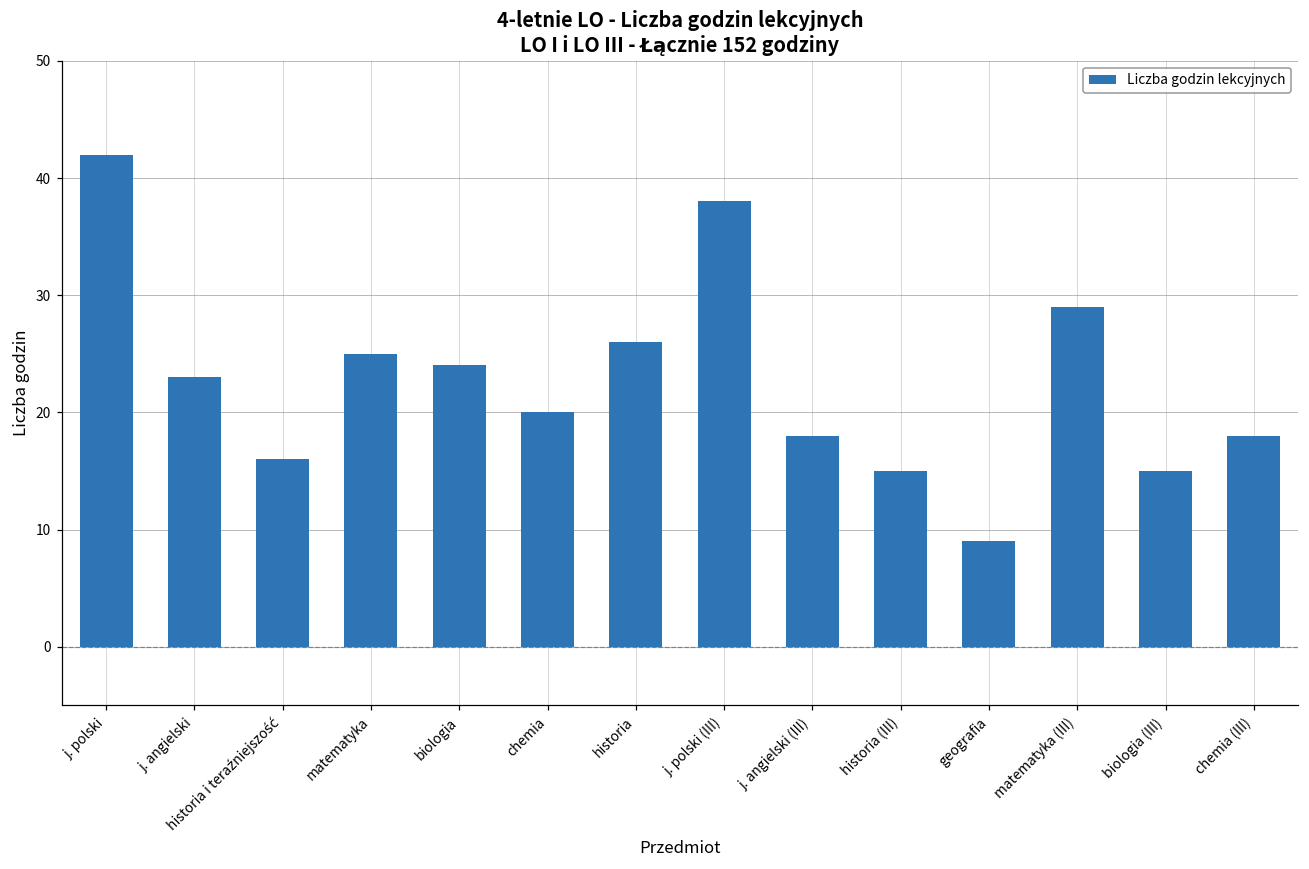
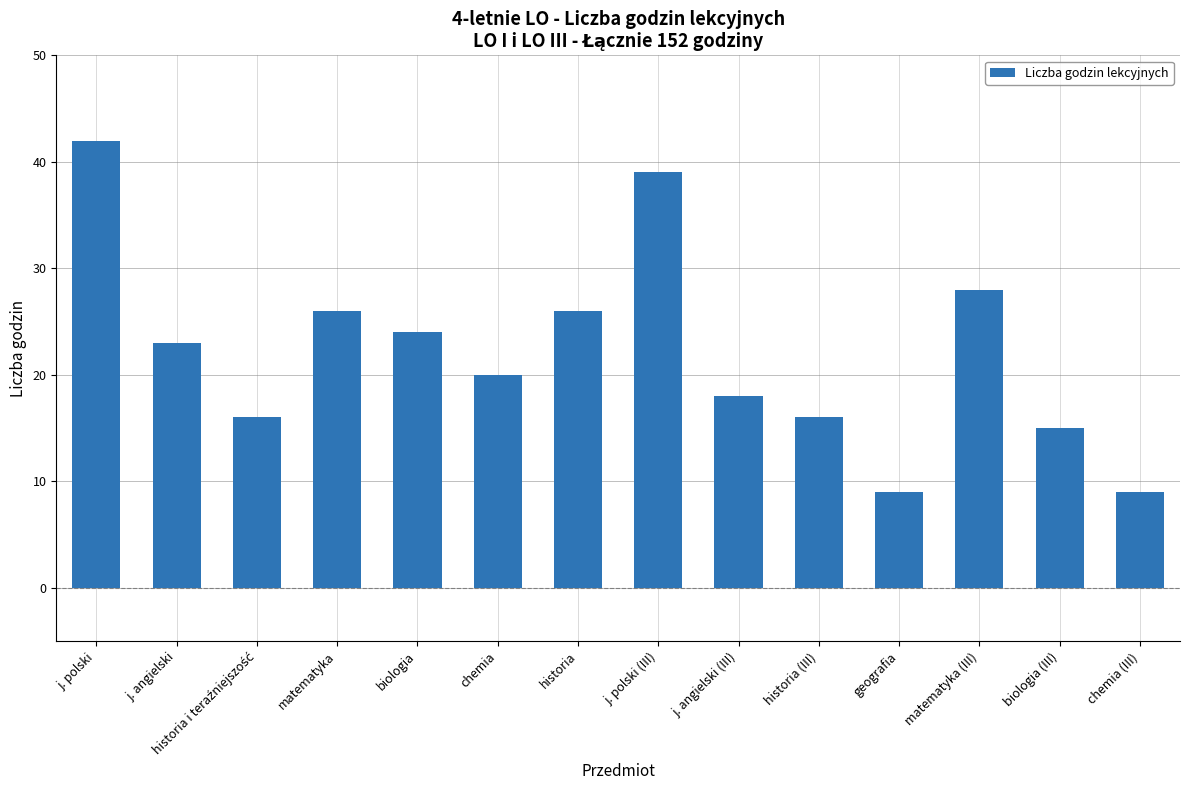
matematyka: 25 -> 26
j. polski (III): 38 -> 39
historia (III): 15 -> 16
matematyka (III): 29 -> 28
chemia (III): 18 -> 9
